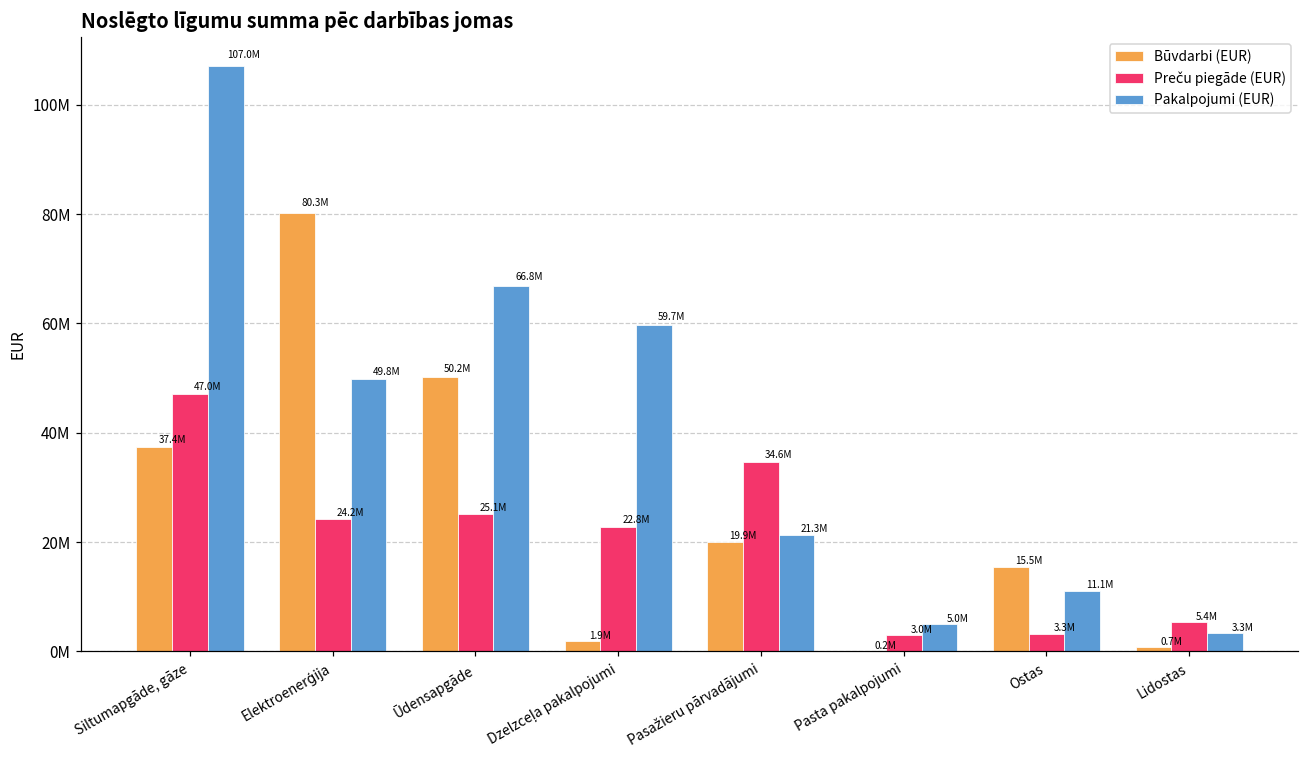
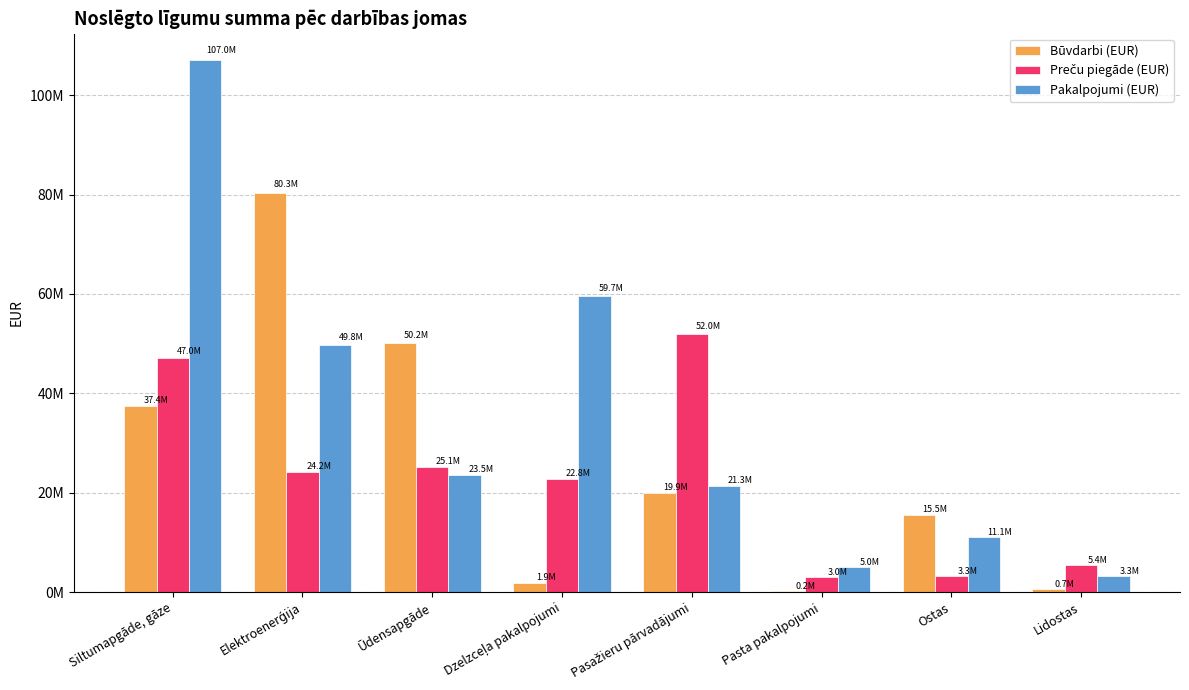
Pakalpojumi (EUR), Ūdensapgāde: 66.8M -> 23.5M
Preču piegāde (EUR), Pasažieru pārvadājumi: 34.6M -> 52.0M
